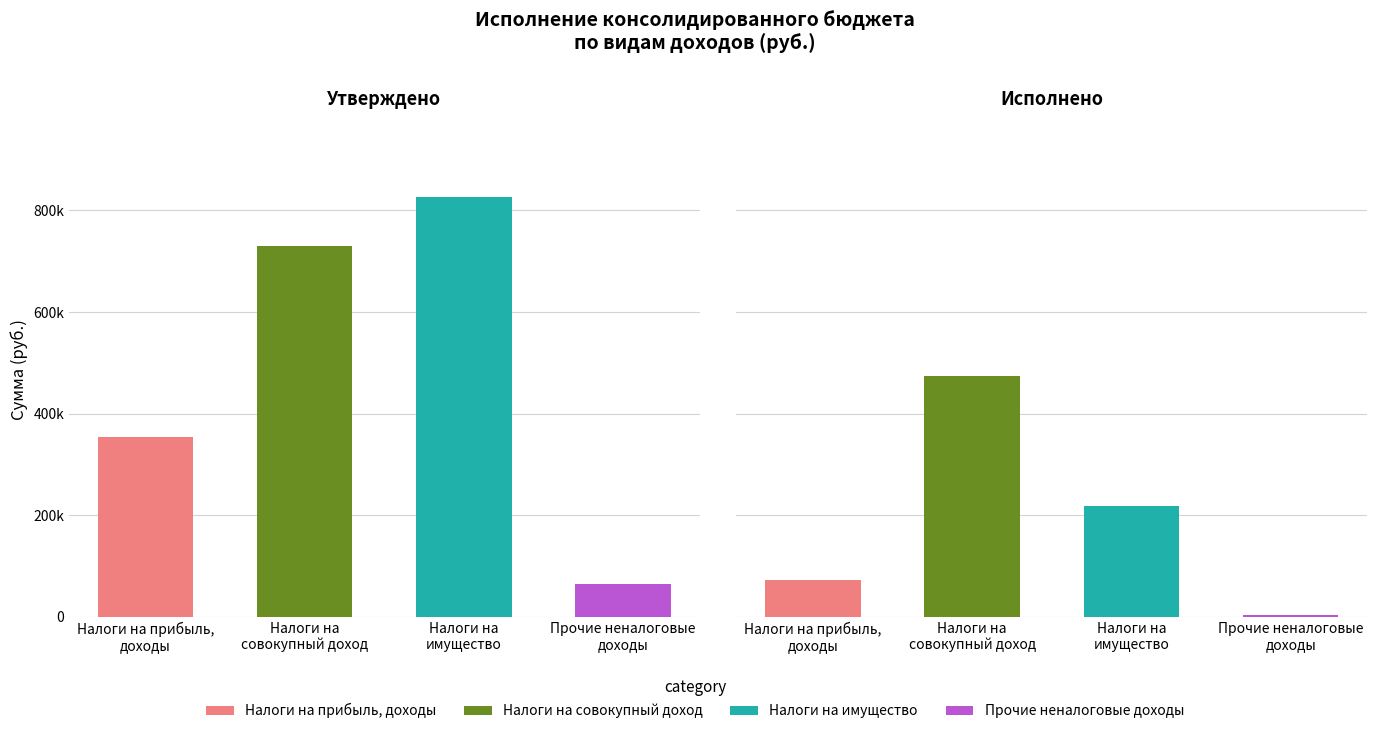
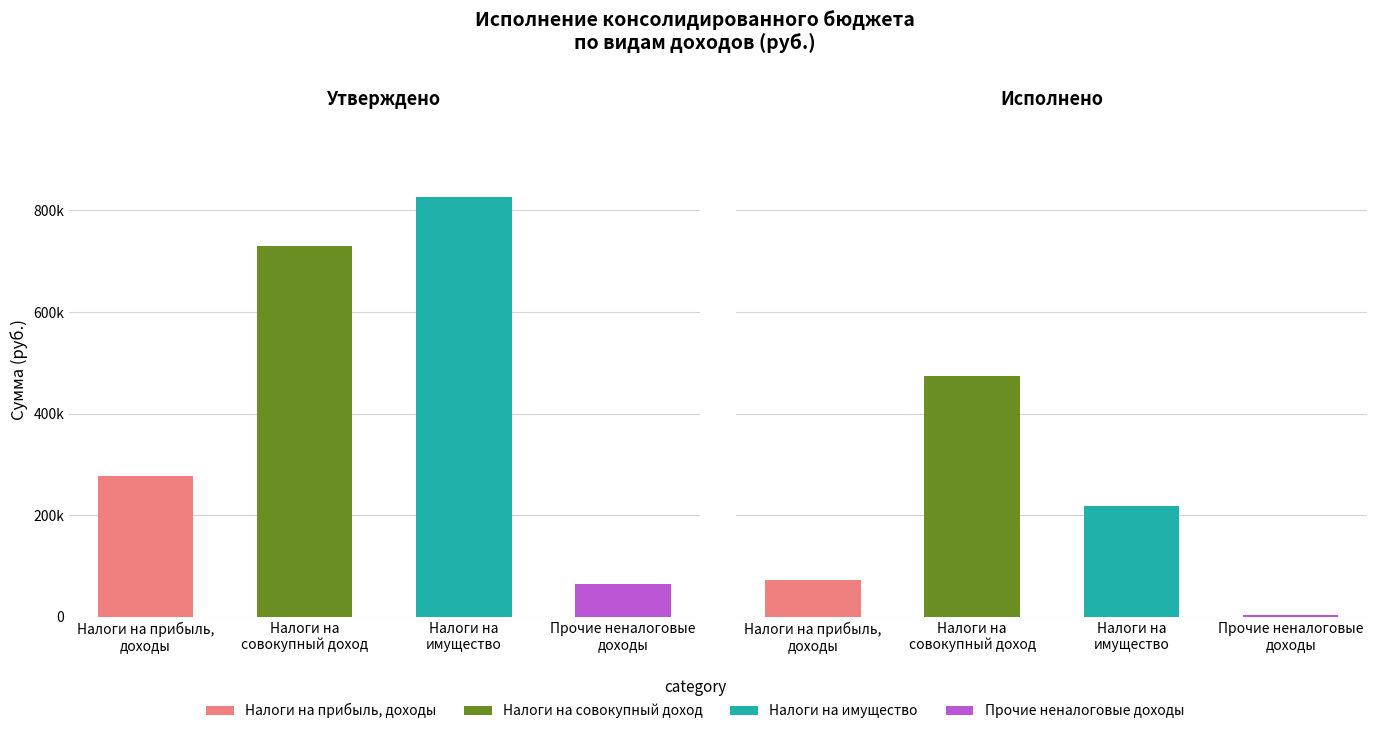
Утверждено, Налоги на прибыль, доходы: 350000 -> 280000
